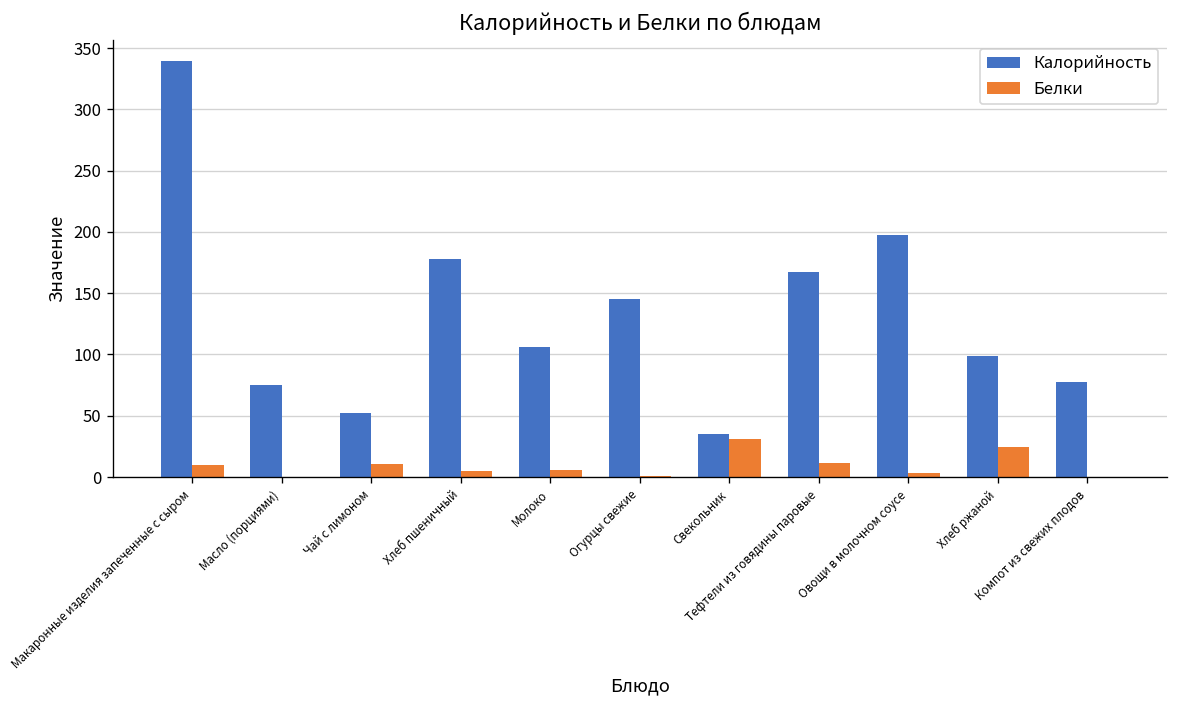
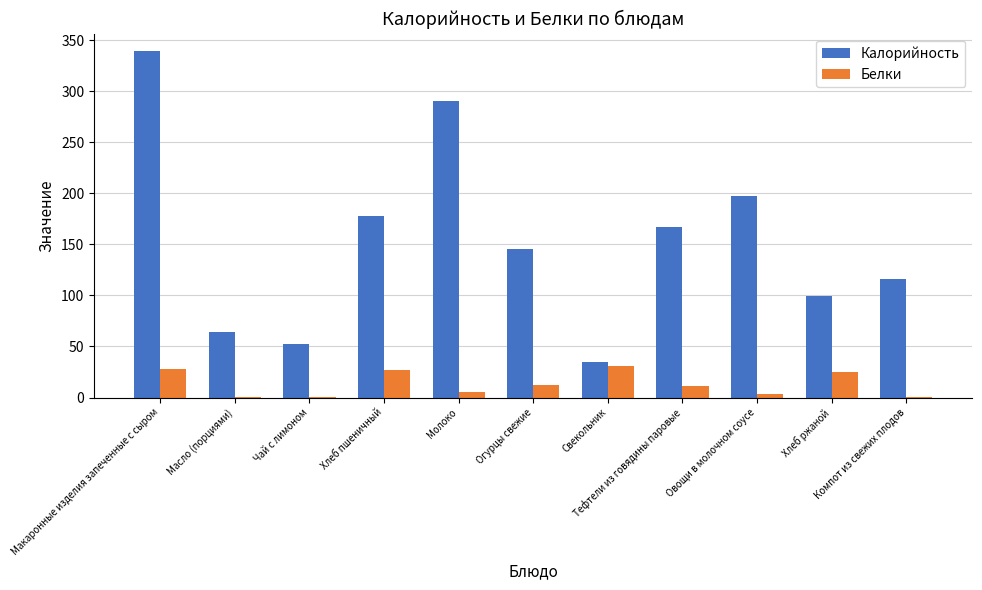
Белки, Макаронные изделия запеченные с сыром: 10 -> 28
Калорийность, Масло (порциями): 75 -> 65
Белки, Чай с лимоном: 11 -> 0
Белки, Хлеб пшеничный: 5 -> 27
Калорийность, Молоко: 106 -> 290
Белки, Огурцы свежие: 1 -> 12
Калорийность, Компот из свежих плодов: 78 -> 116
